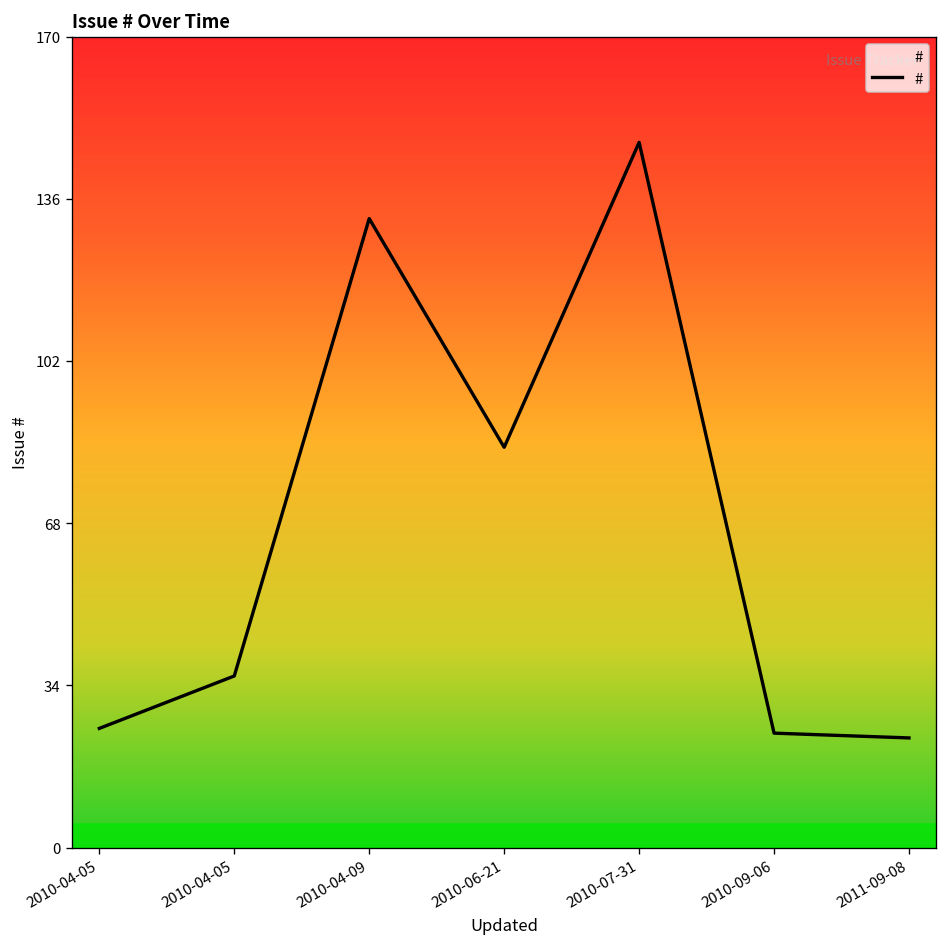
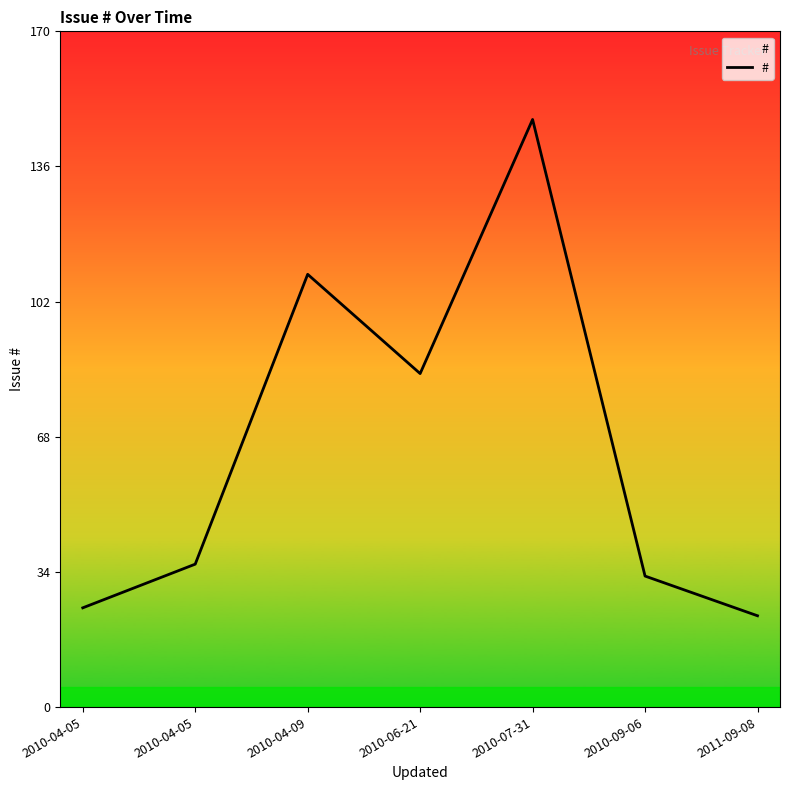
2010-04-09: 132 -> 109
2010-09-06: 24 -> 33
